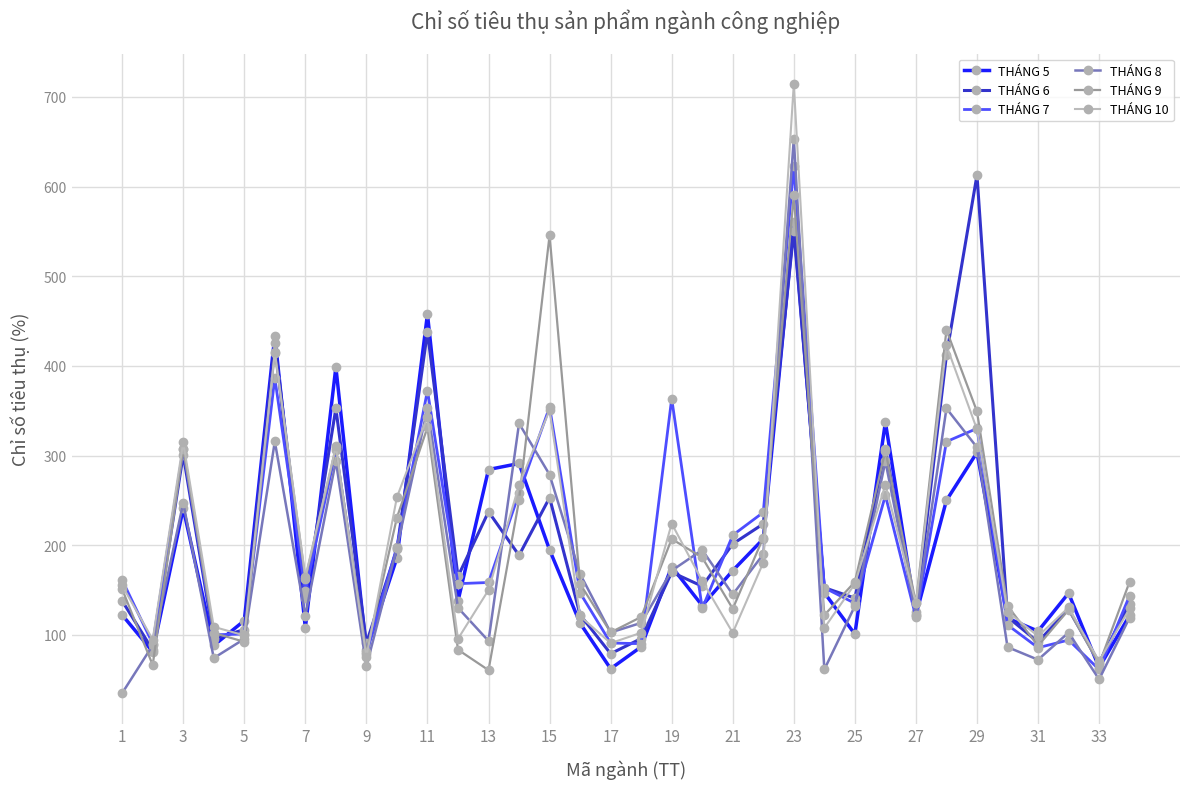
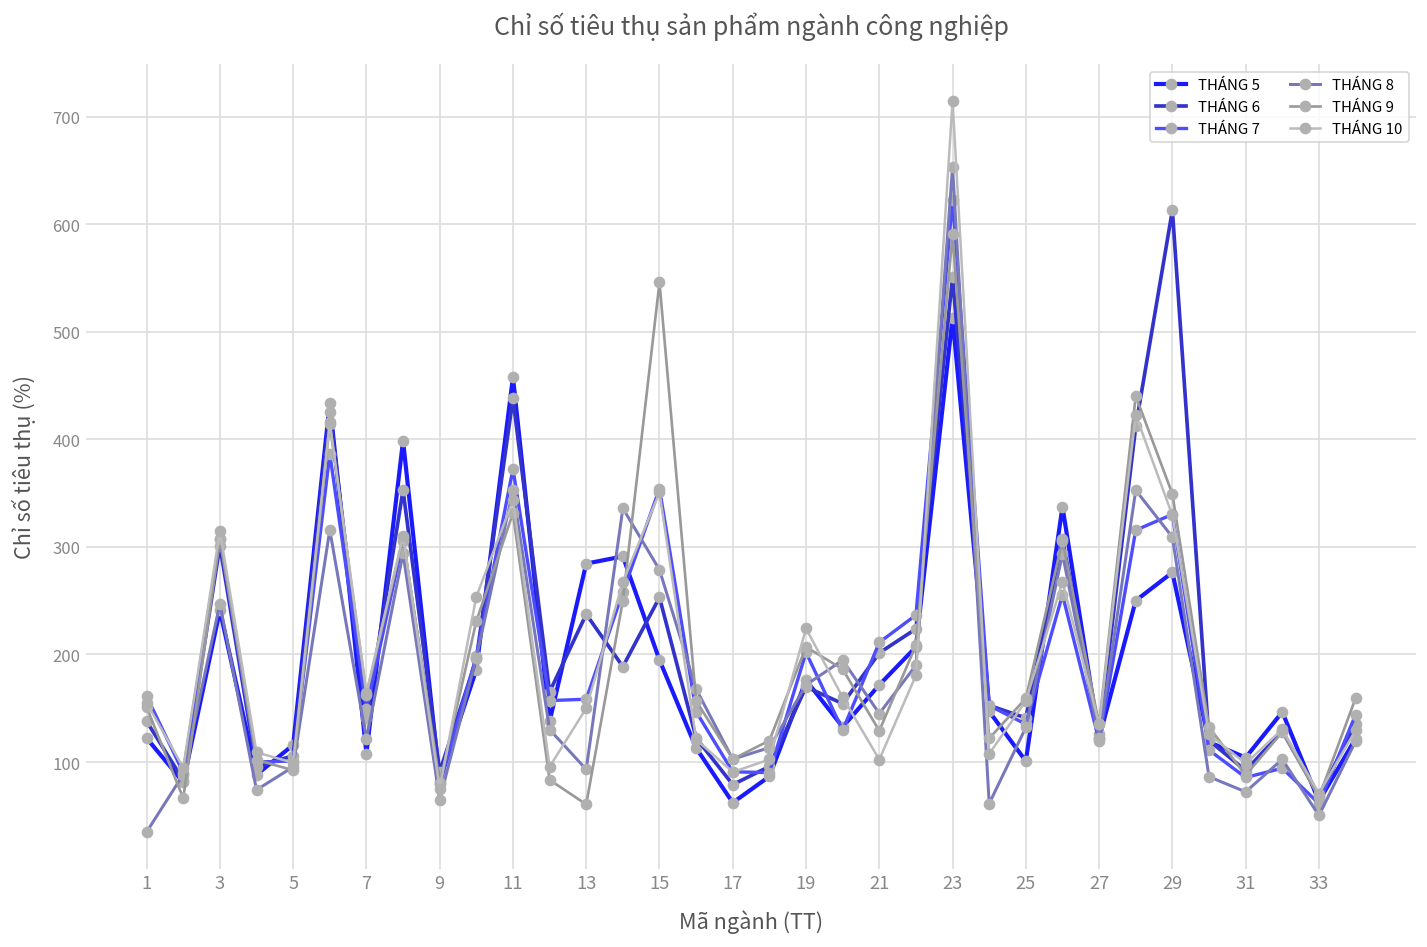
THÁNG 7, 19: 360 -> 200
THÁNG 5, 23: 560 -> 510
THÁNG 5, 29: 300 -> 280
